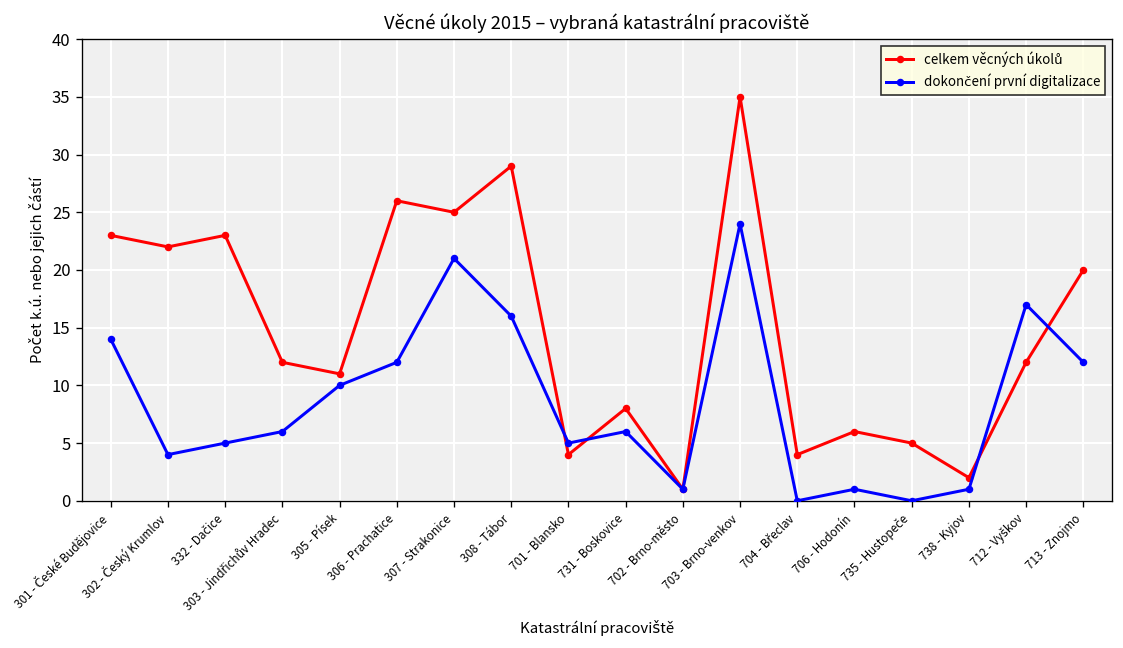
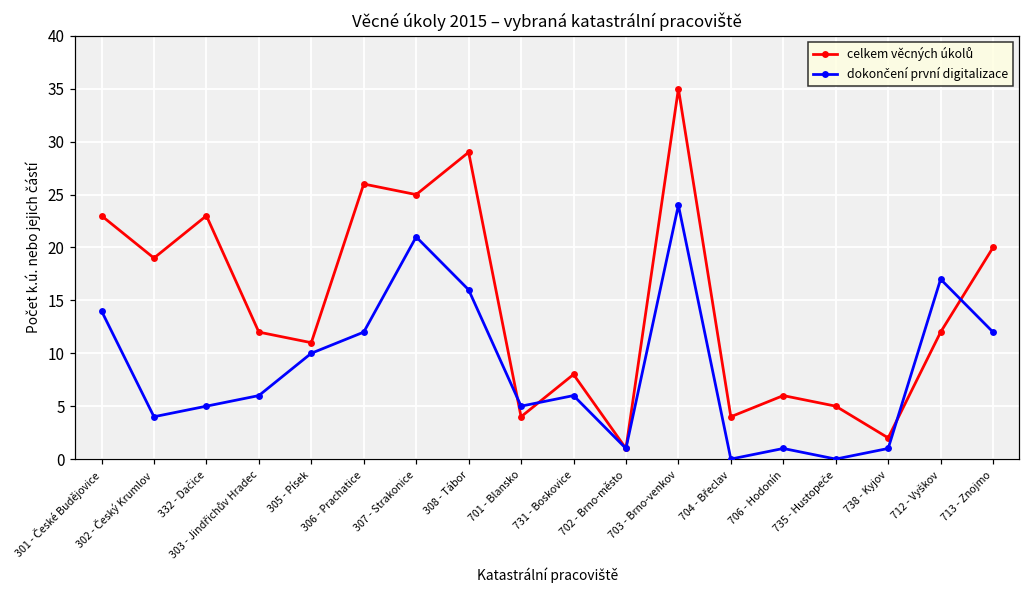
celkem věcných úkolů, 302 - Český Krumlov: 22 -> 19
